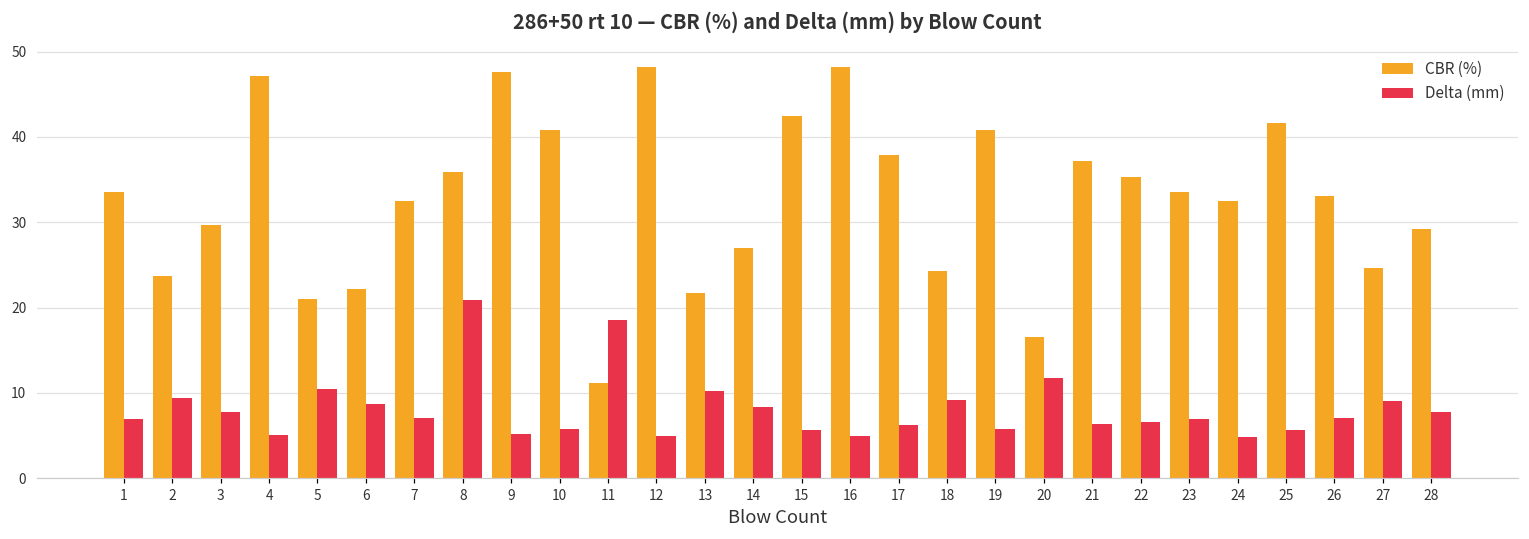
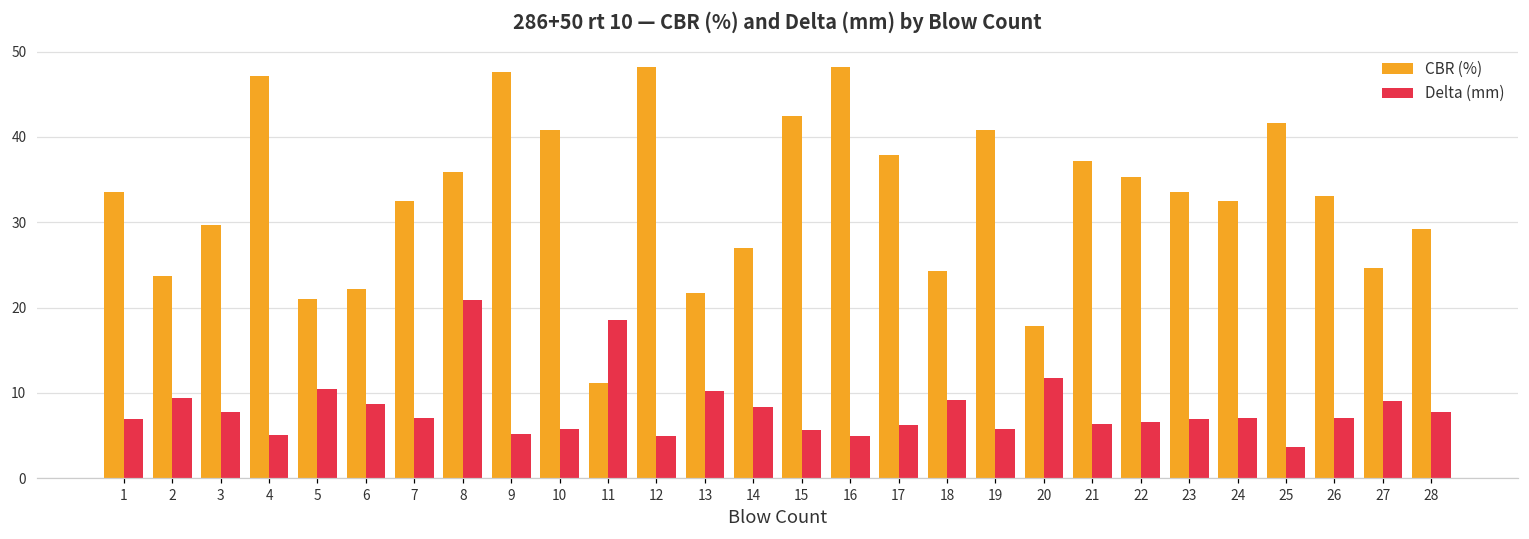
CBR (%), 20: 17 -> 18
Delta (mm), 24: 5 -> 7
Delta (mm), 25: 6 -> 4
